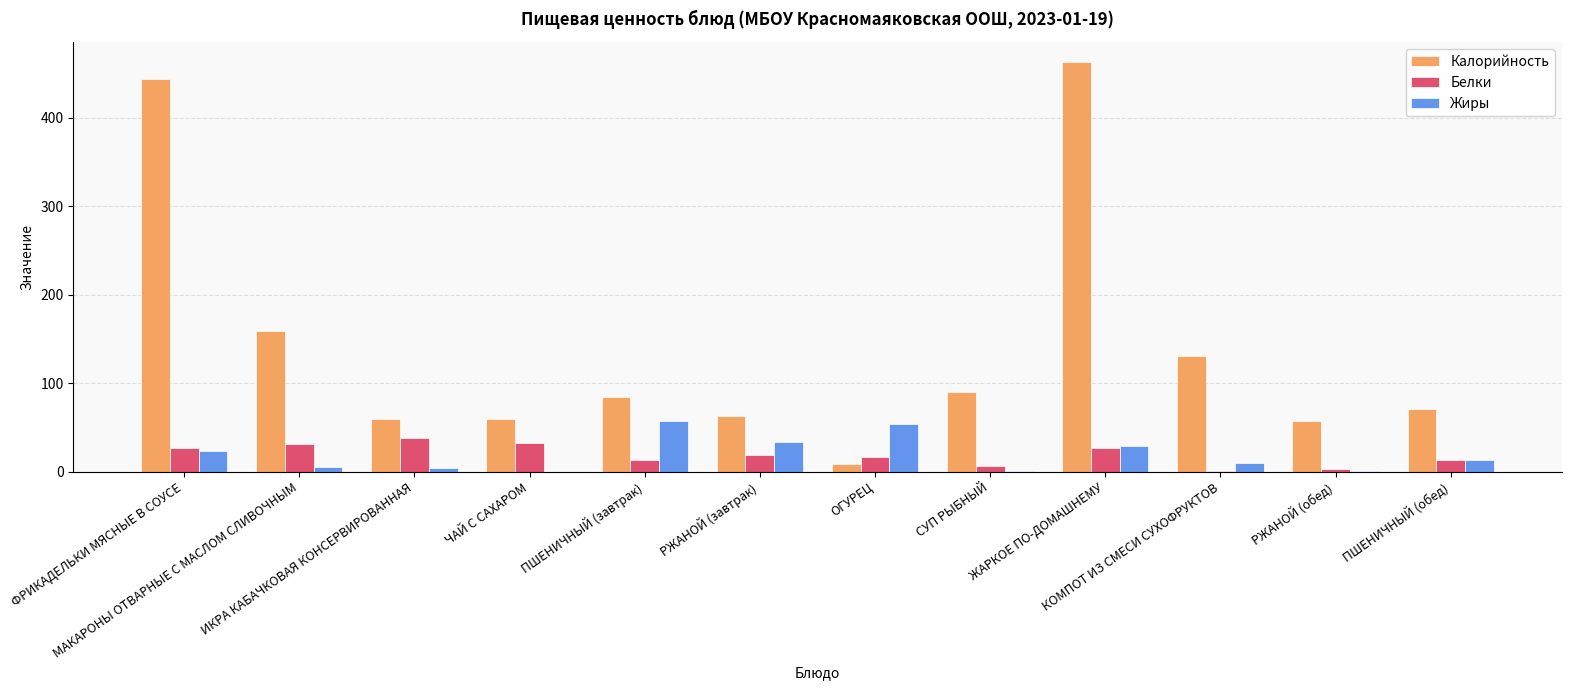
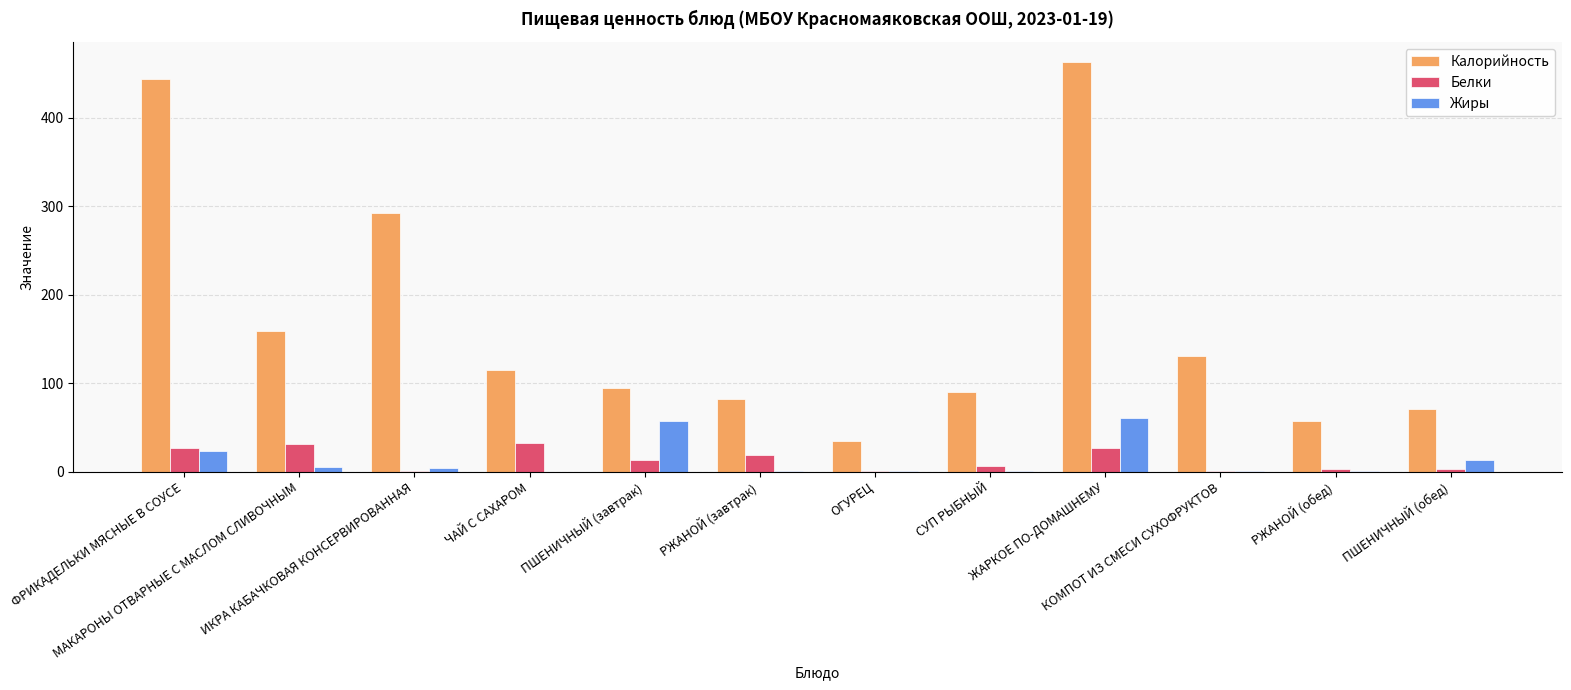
Калорийность, ИКРА КАБАЧКОВАЯ КОНСЕРВИРОВАННАЯ: 60 -> 290
Белки, ИКРА КАБАЧКОВАЯ КОНСЕРВИРОВАННАЯ: 40 -> 0
Калорийность, ЧАЙ С САХАРОМ: 60 -> 120
Калорийность, ПШЕНИЧНЫЙ (завтрак): 80 -> 90
Калорийность, РЖАНОЙ (завтрак): 60 -> 80
Жиры, РЖАНОЙ (завтрак): 30 -> 0
Калорийность, ОГУРЕЦ: 10 -> 30
Белки, ОГУРЕЦ: 20 -> 0
Жиры, ОГУРЕЦ: 50 -> 0
Жиры, ЖАРКОЕ ПО-ДОМАШНЕМУ: 30 -> 60
Жиры, КОМПОТ ИЗ СМЕСИ СУХОФРУКТОВ: 10 -> 0
Белки, ПШЕНИЧНЫЙ (обед): 10 -> 0
